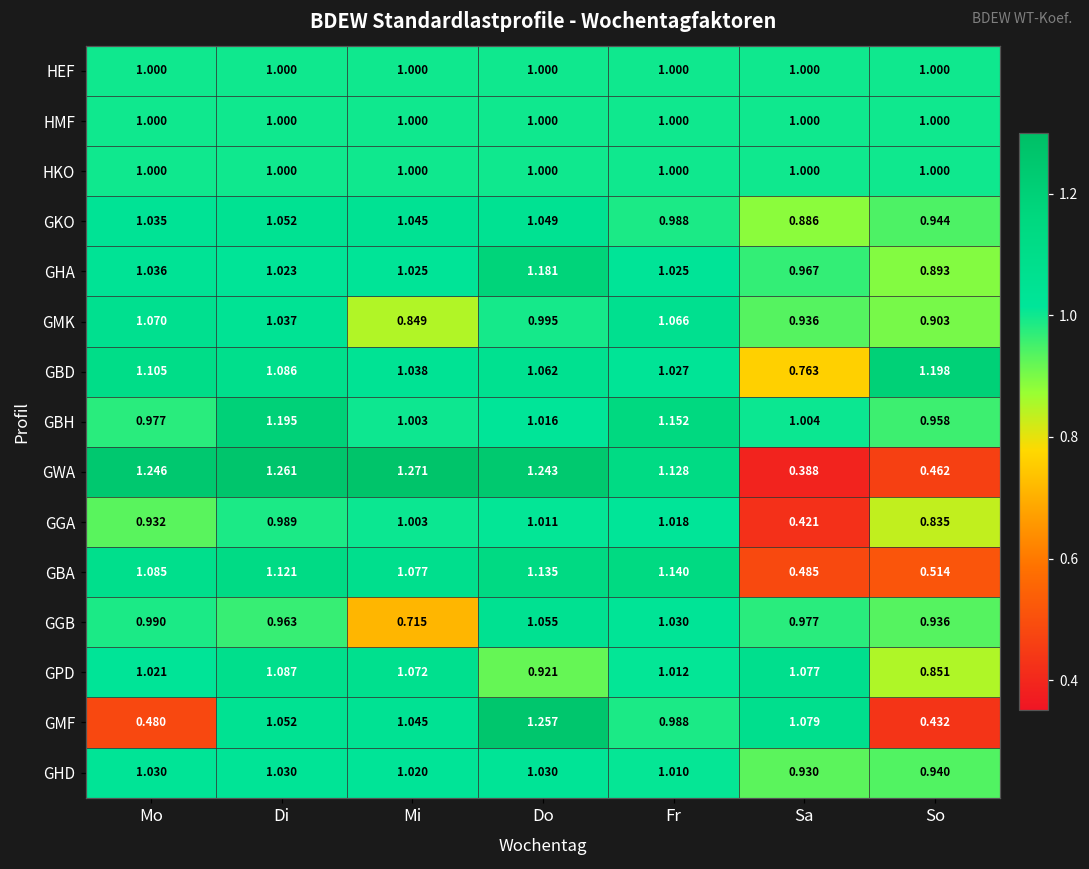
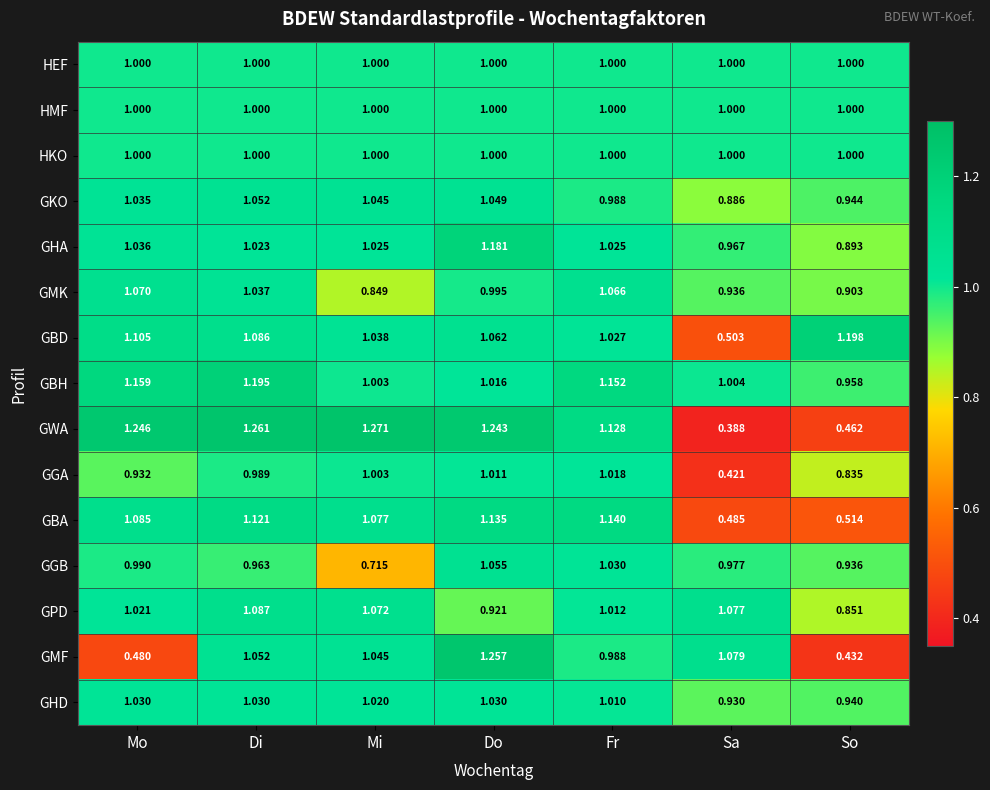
GBD, Sa: 0.763 -> 0.503
GBH, Mo: 0.977 -> 1.159
